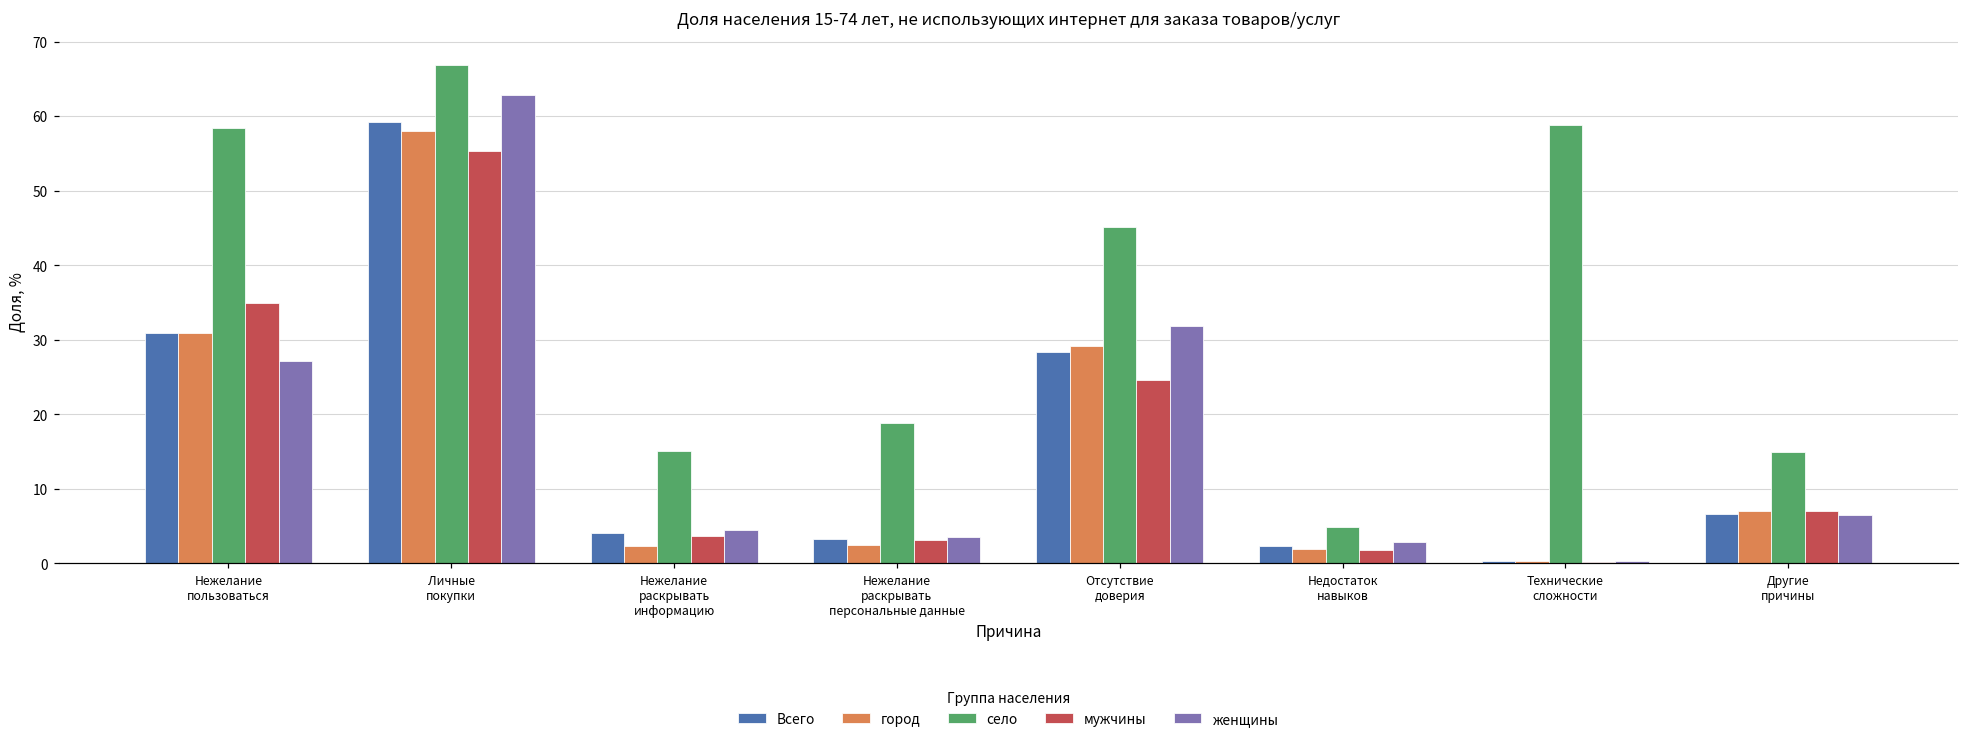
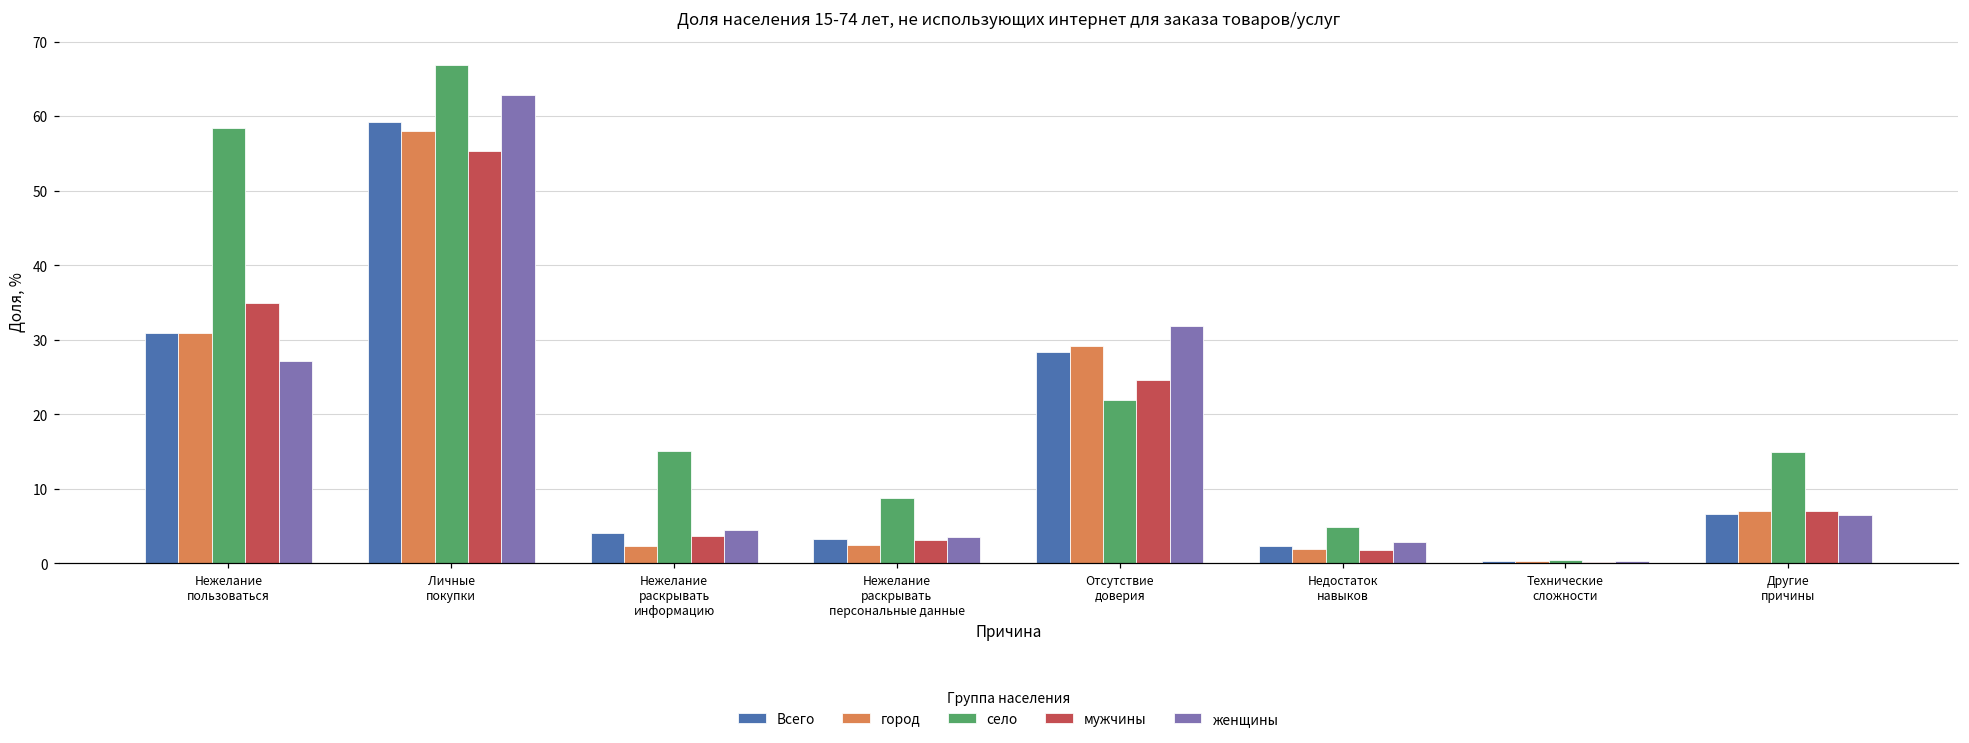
село, Нежелание раскрывать персональные данные: 19 -> 9
село, Отсутствие доверия: 45 -> 22
село, Технические сложности: 59 -> 0
